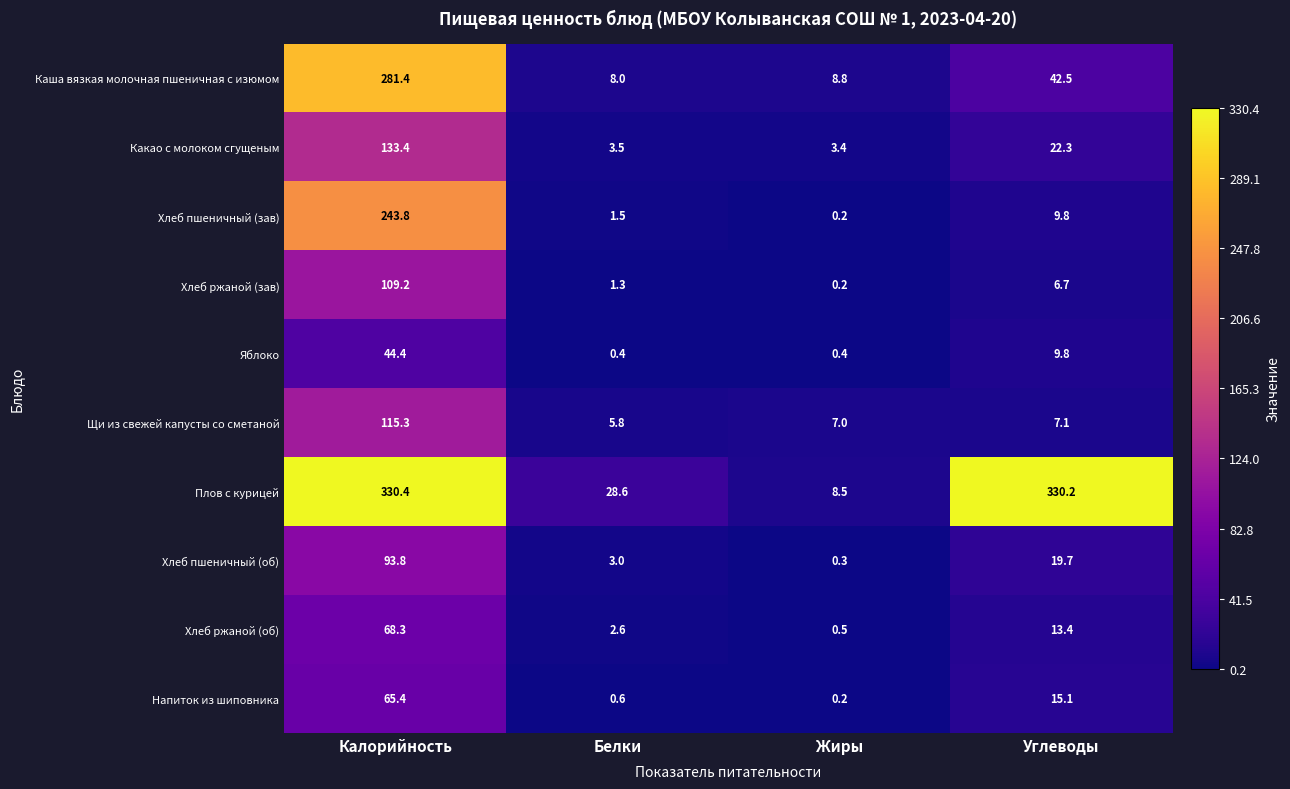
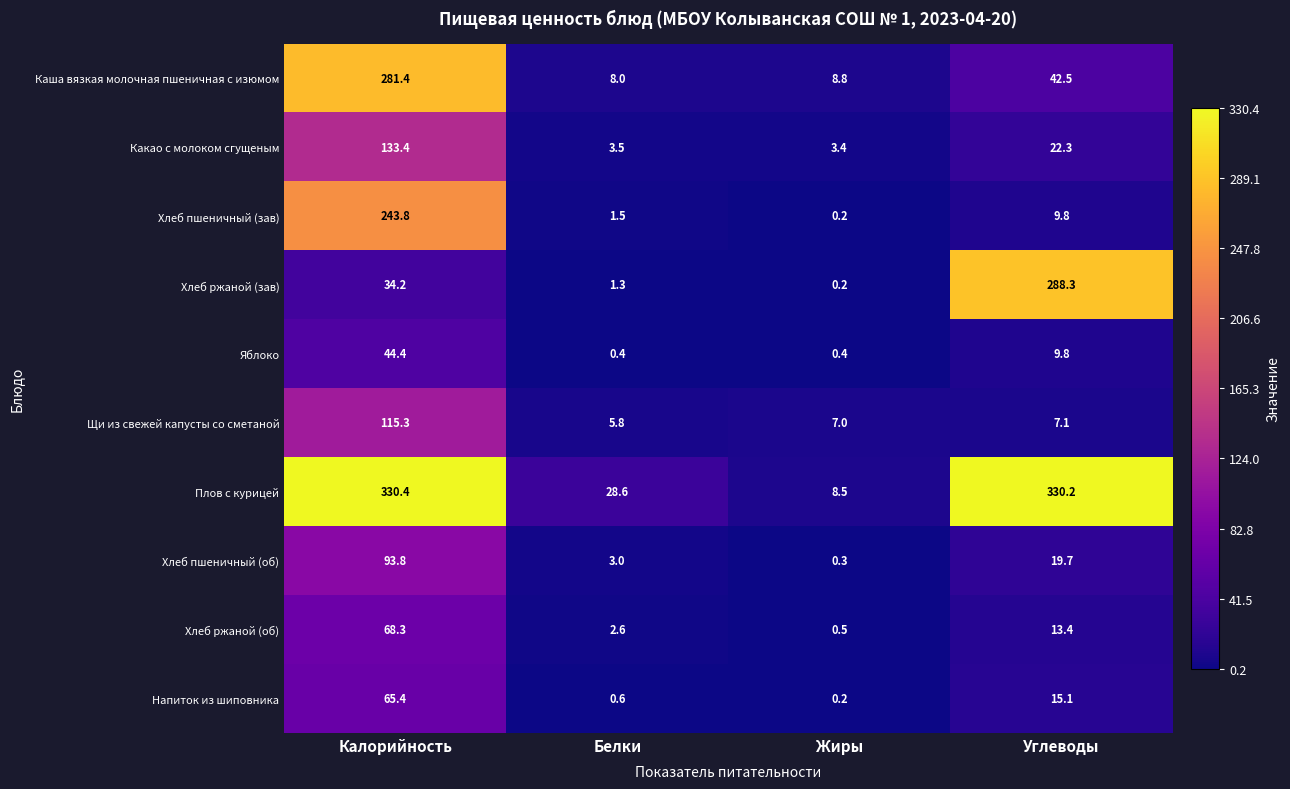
Хлеб ржаной (зав), Калорийность: 109.2 -> 34.2
Хлеб ржаной (зав), Углеводы: 6.7 -> 288.3
